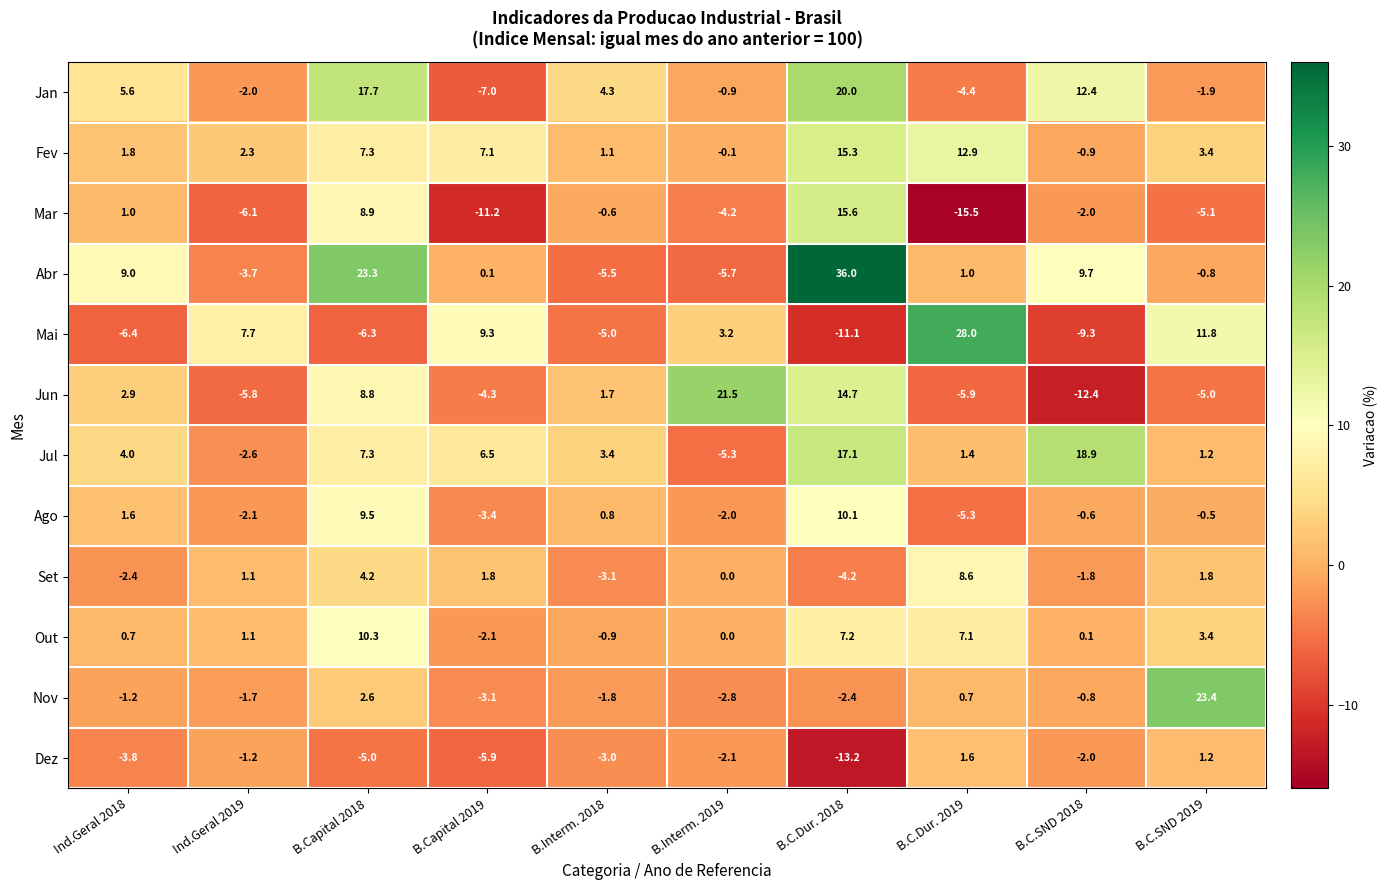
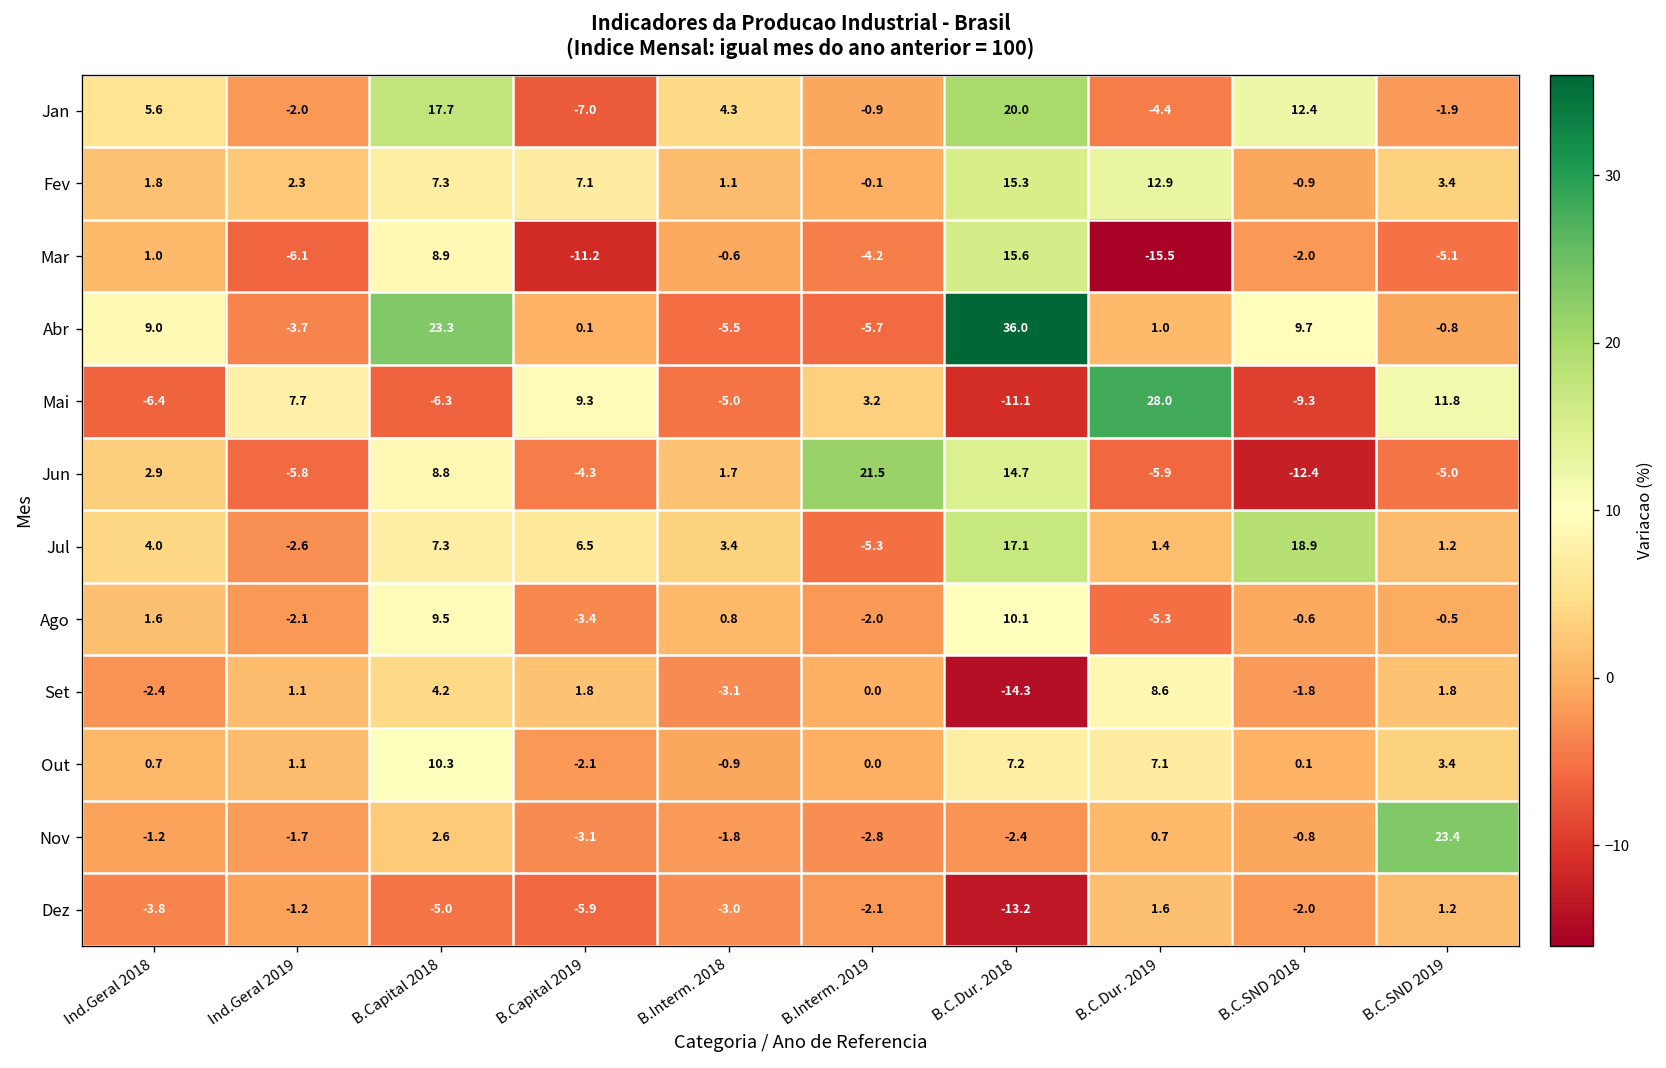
Set, B.C.Dur. 2018: -4.2 -> -14.3
